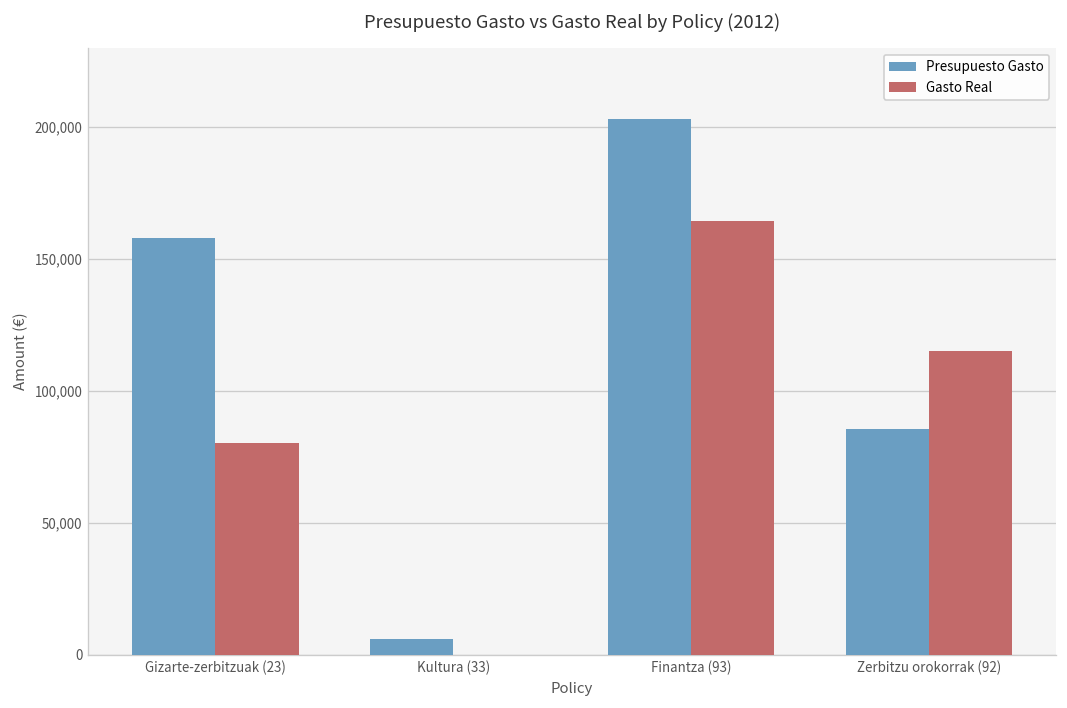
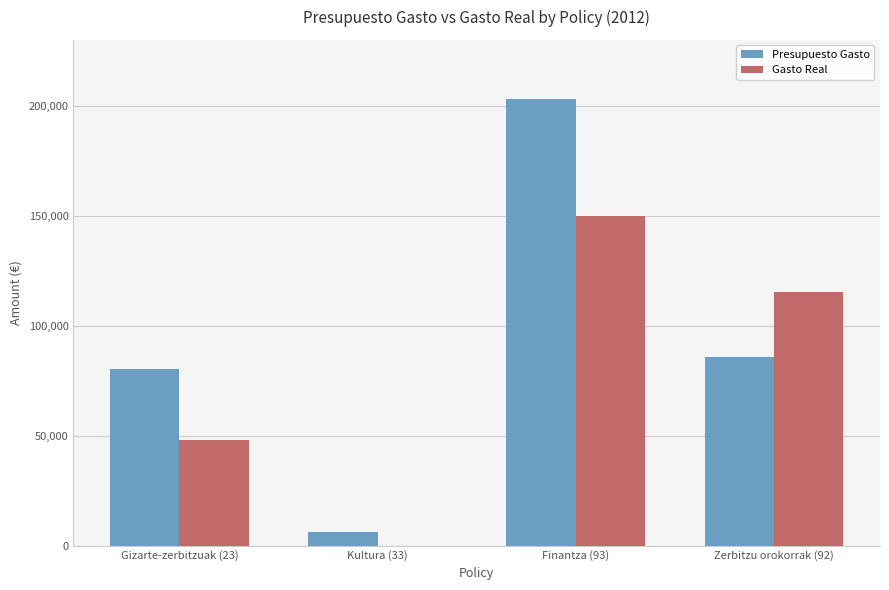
Presupuesto Gasto, Gizarte-zerbitzuak (23): 158,000 -> 80,000
Gasto Real, Gizarte-zerbitzuak (23): 80,000 -> 48,000
Gasto Real, Finantza (93): 164,000 -> 150,000
